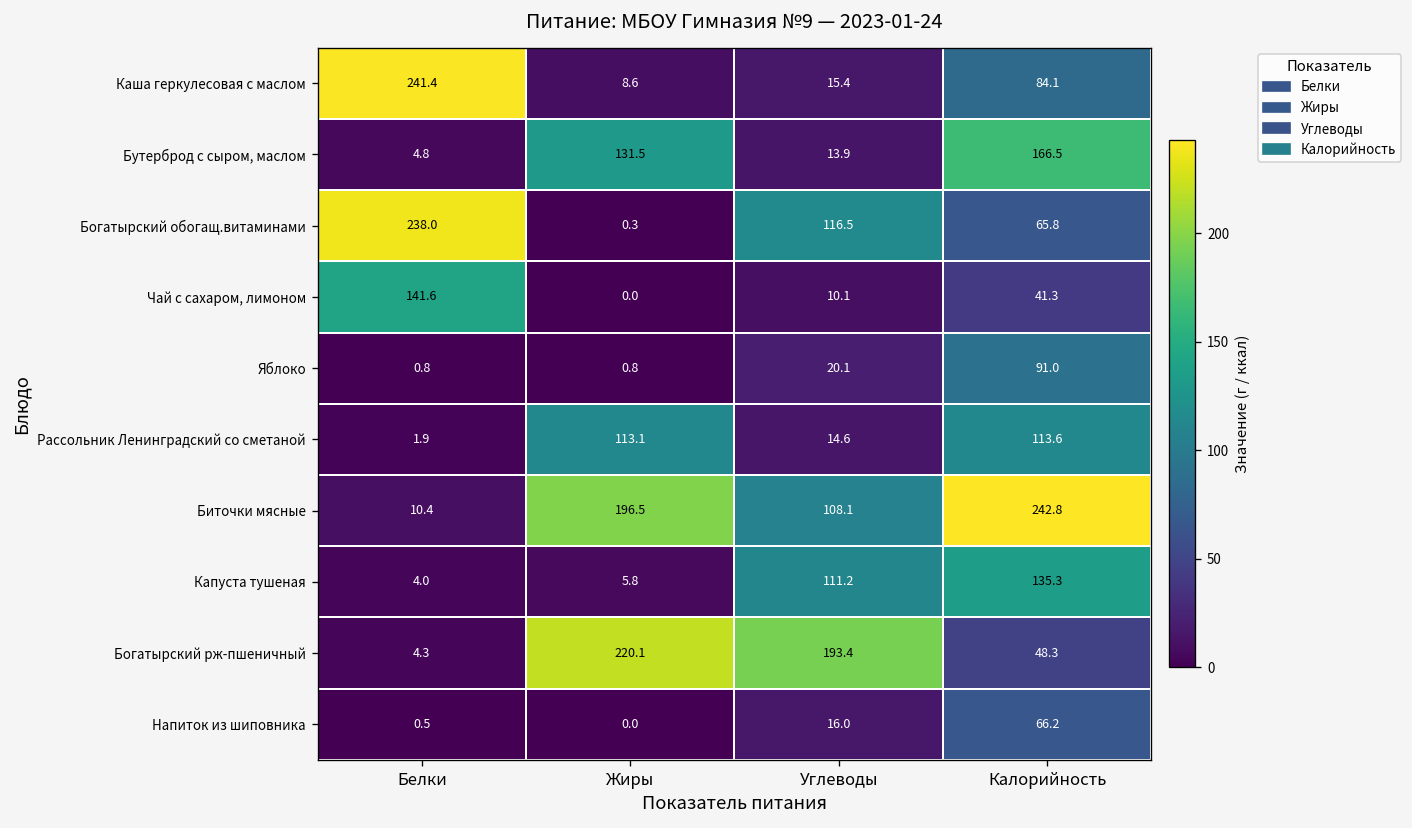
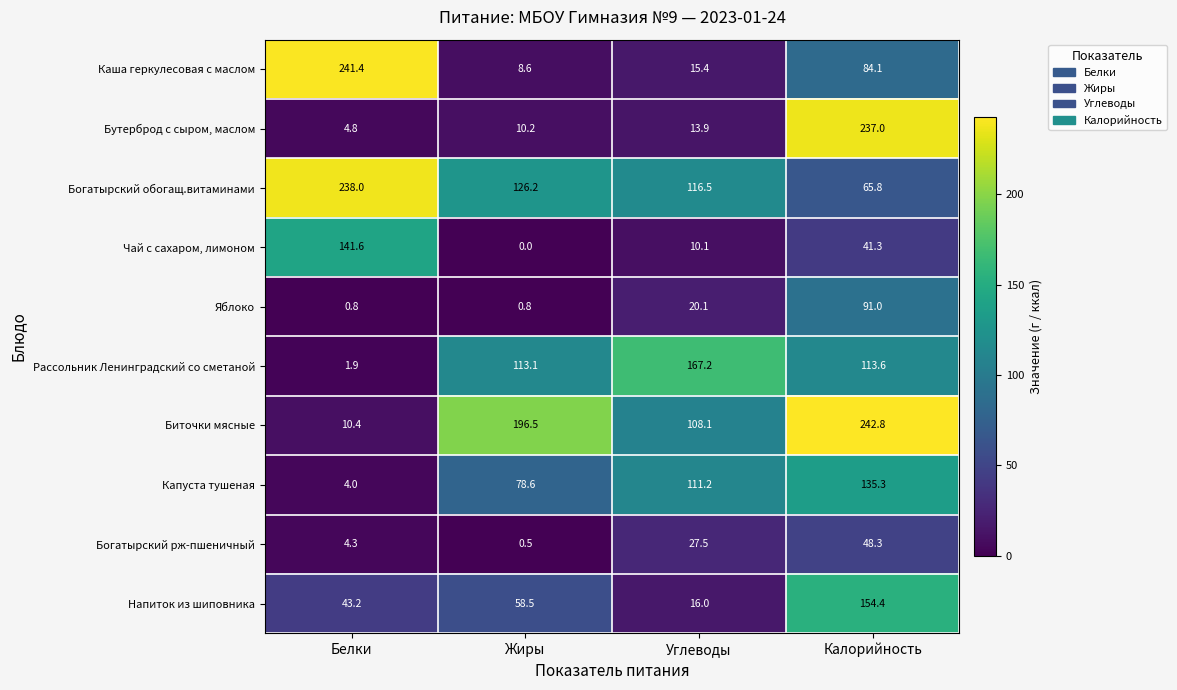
Бутерброд с сыром, маслом, Жиры: 131.5 -> 10.2
Бутерброд с сыром, маслом, Калорийность: 166.5 -> 237.0
Богатырский обогащ.витаминами, Жиры: 0.3 -> 126.2
Рассольник Ленинградский со сметаной, Углеводы: 14.6 -> 167.2
Капуста тушеная, Жиры: 5.8 -> 78.6
Богатырский рж-пшеничный, Жиры: 220.1 -> 0.5
Богатырский рж-пшеничный, Углеводы: 193.4 -> 27.5
Напиток из шиповника, Белки: 0.5 -> 43.2
Напиток из шиповника, Жиры: 0.0 -> 58.5
Напиток из шиповника, Калорийность: 66.2 -> 154.4
